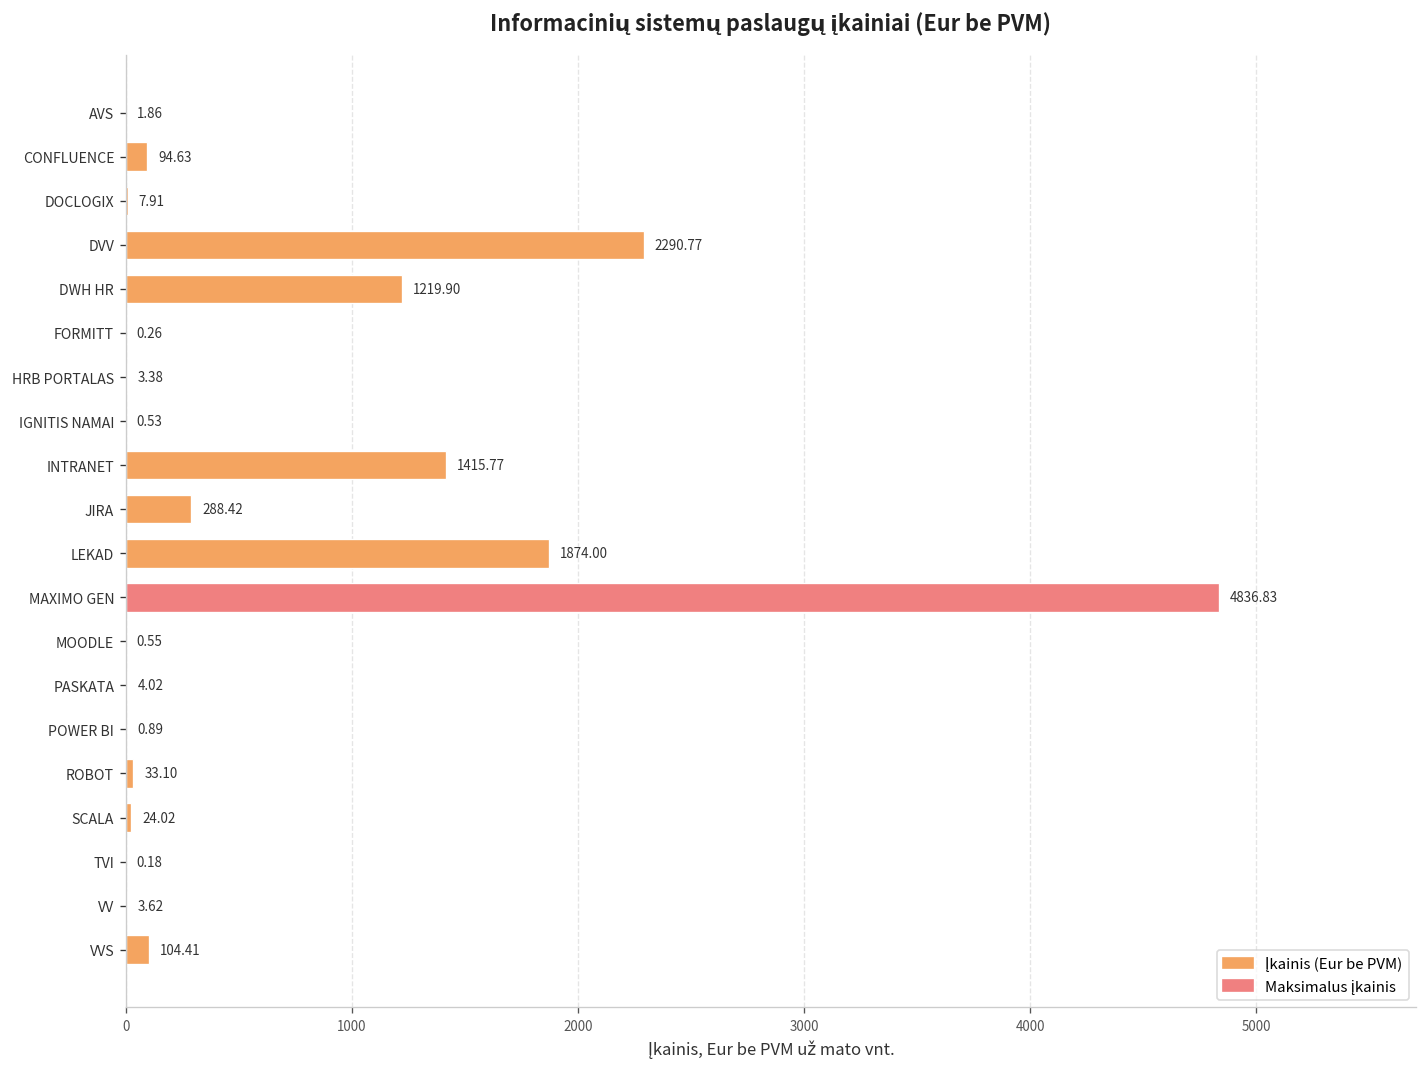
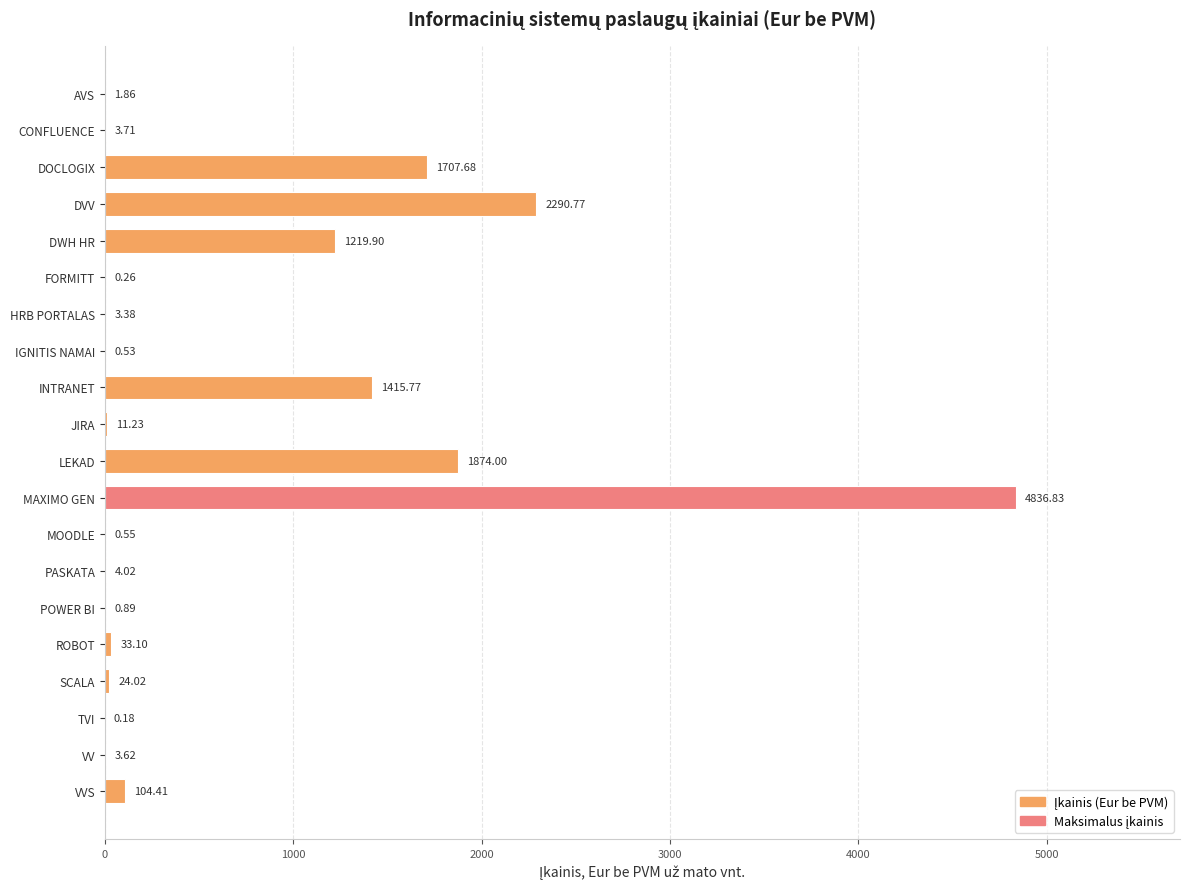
CONFLUENCE: 94.63 -> 3.71
DOCLOGIX: 7.91 -> 1707.68
JIRA: 288.42 -> 11.23
